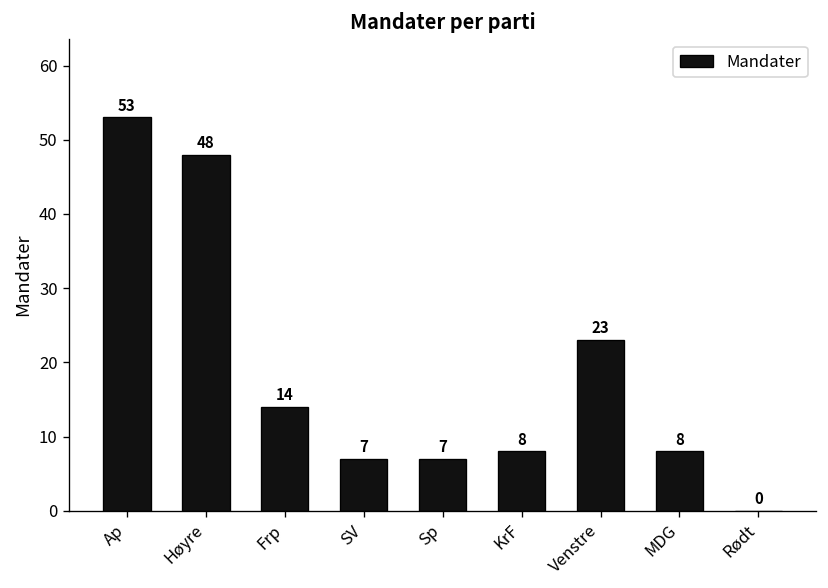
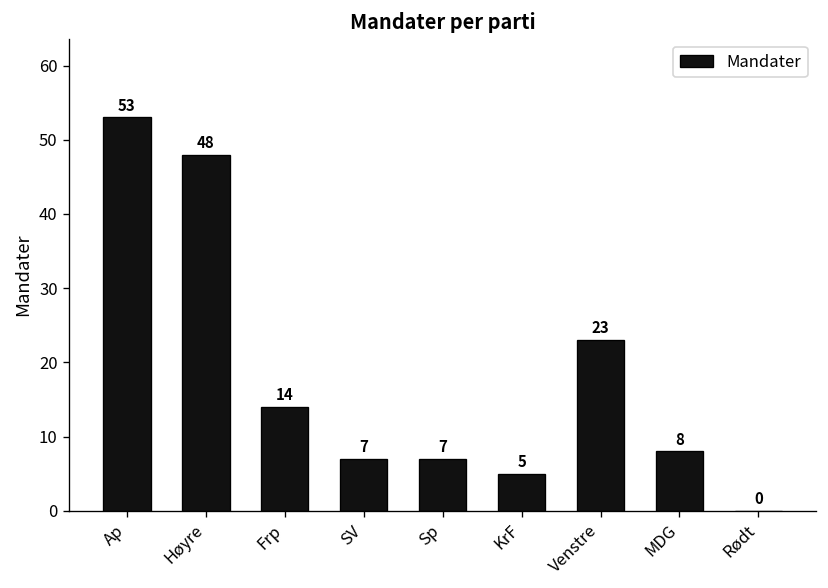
KrF: 8 -> 5
